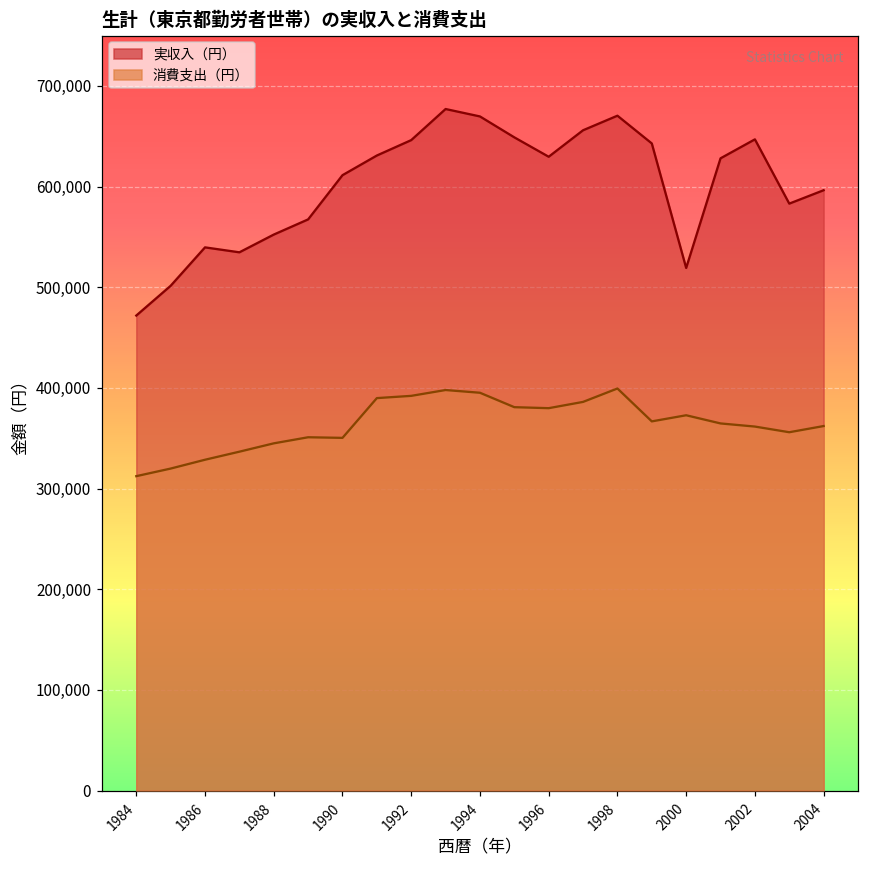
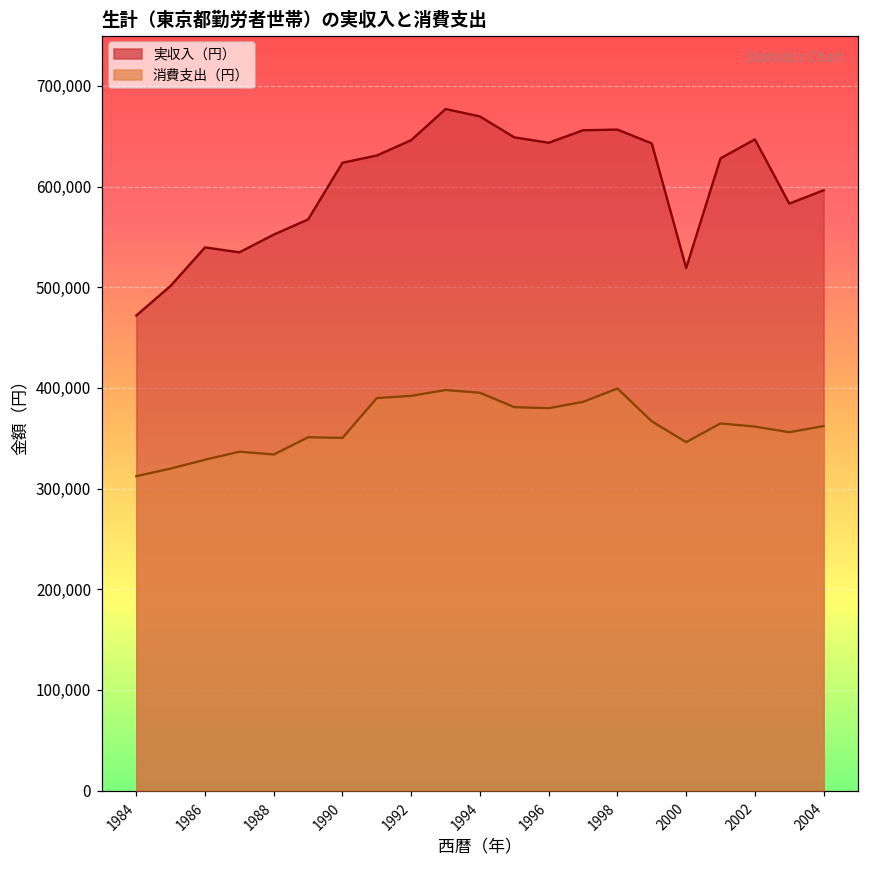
消費支出（円）, 1988: 340,000 -> 330,000
実収入（円）, 1990: 610,000 -> 620,000
実収入（円）, 1996: 630,000 -> 640,000
実収入（円）, 1998: 670,000 -> 660,000
消費支出（円）, 2000: 370,000 -> 350,000
